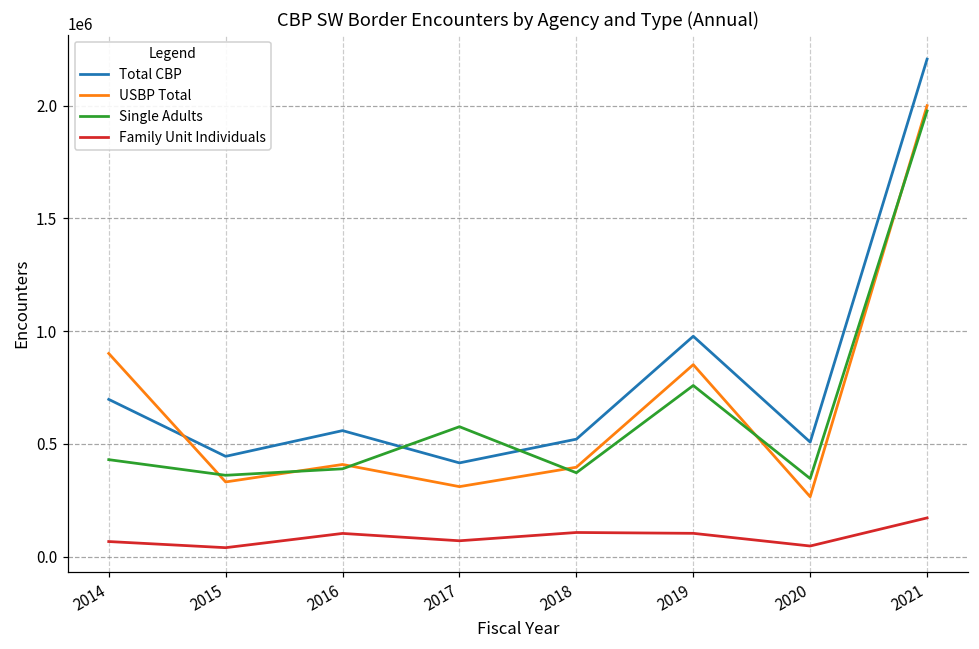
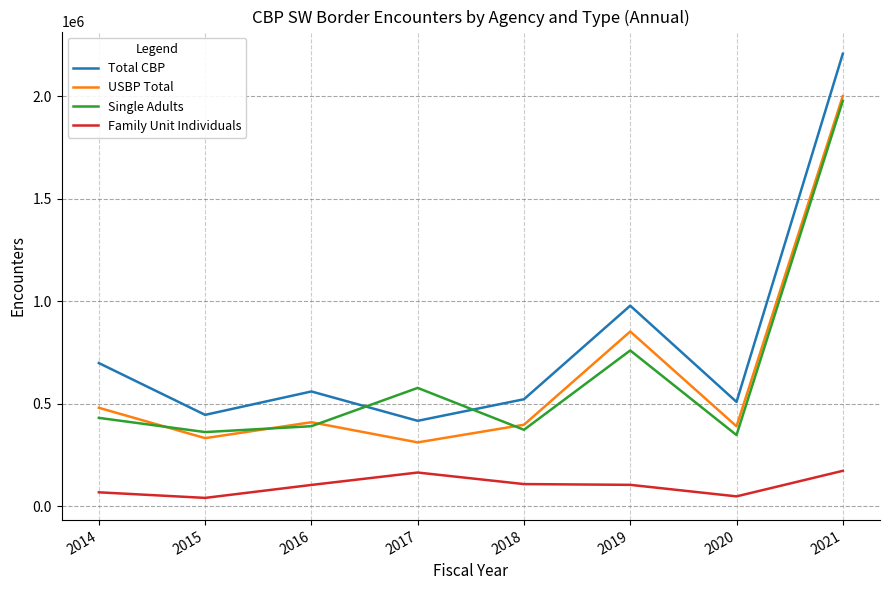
USBP Total, 2014: 900000 -> 480000
Family Unit Individuals, 2017: 70000 -> 160000
USBP Total, 2020: 270000 -> 390000
